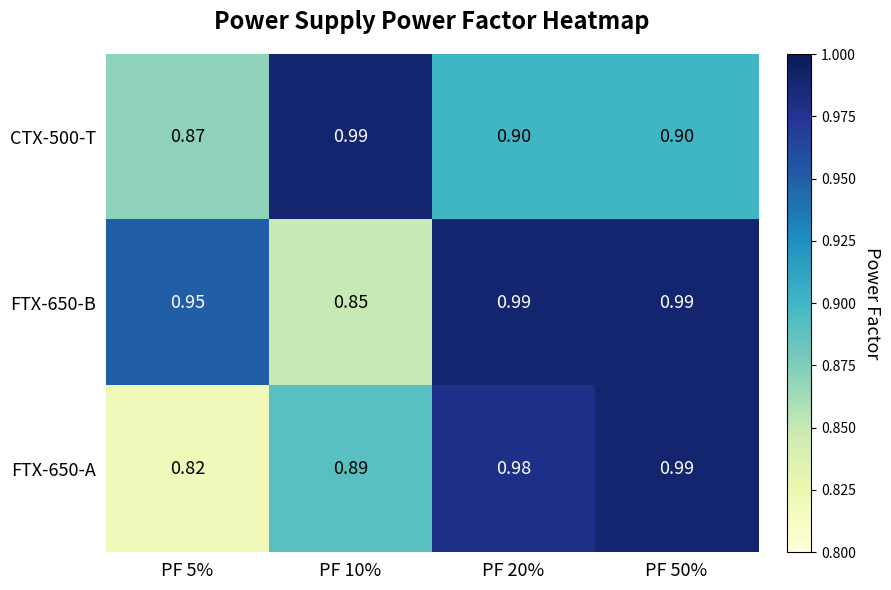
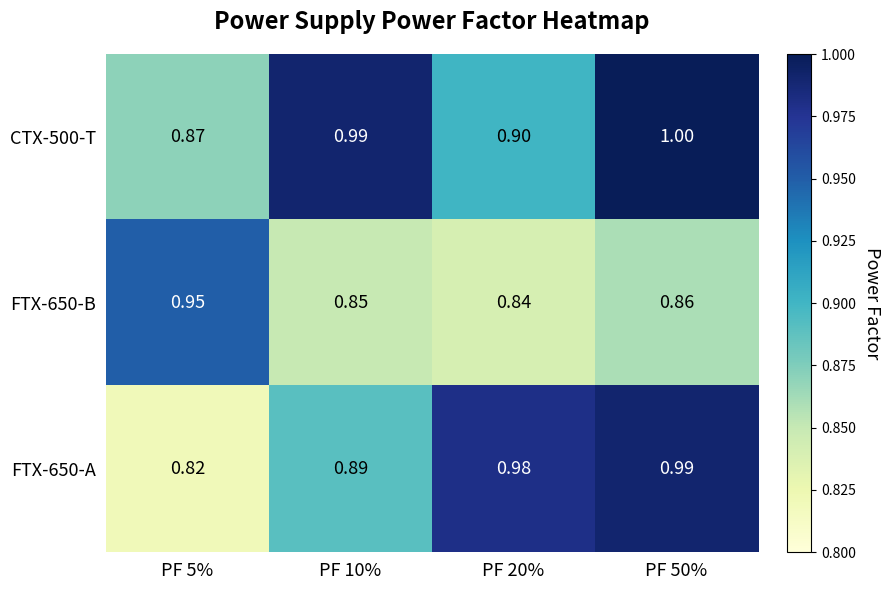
CTX-500-T, PF 50%: 0.90 -> 1.00
FTX-650-B, PF 20%: 0.99 -> 0.84
FTX-650-B, PF 50%: 0.99 -> 0.86
